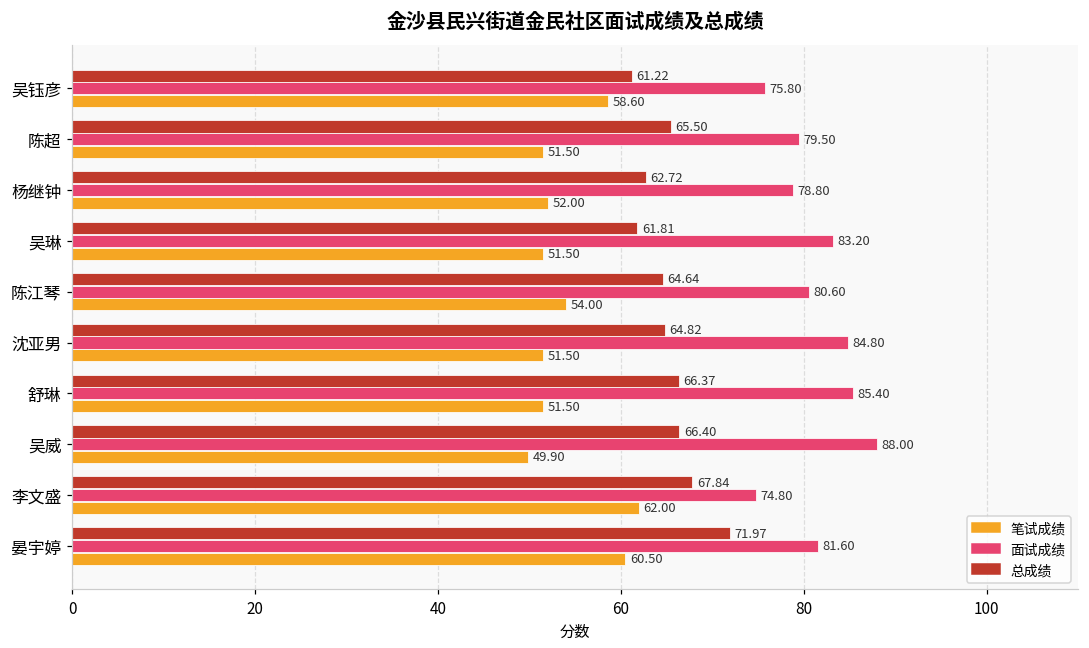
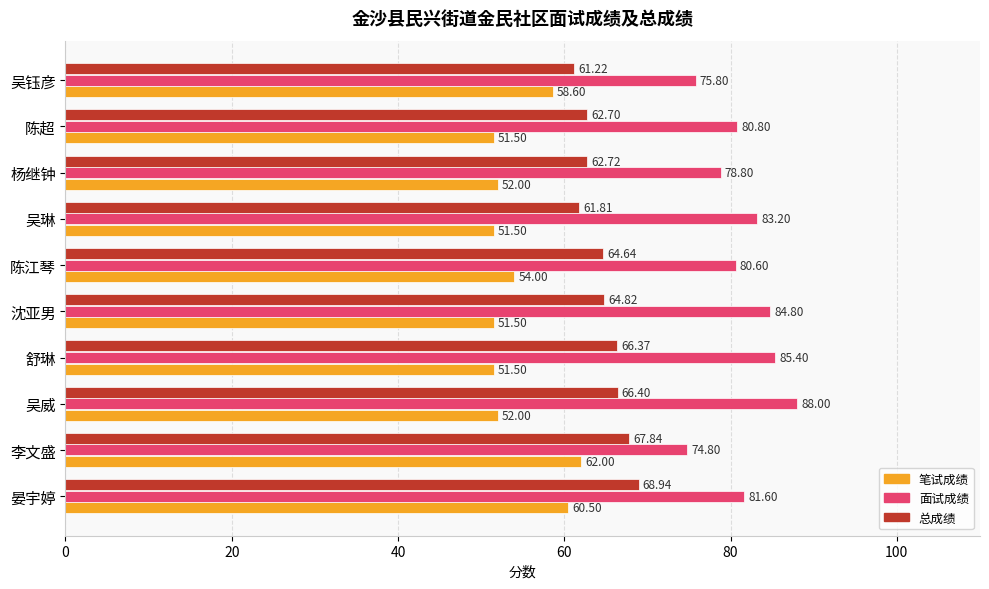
总成绩, 陈超: 65.50 -> 62.70
面试成绩, 陈超: 79.50 -> 80.80
笔试成绩, 吴威: 49.90 -> 52.00
总成绩, 晏宇婷: 71.97 -> 68.94
